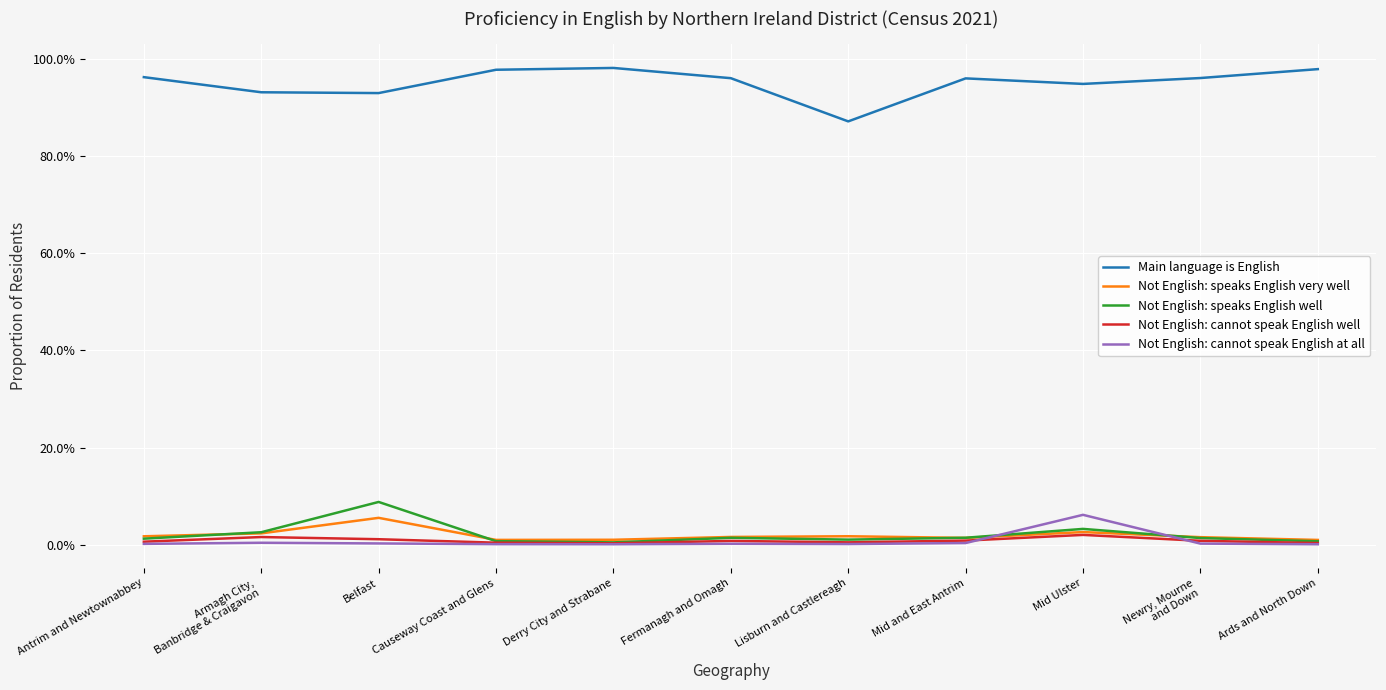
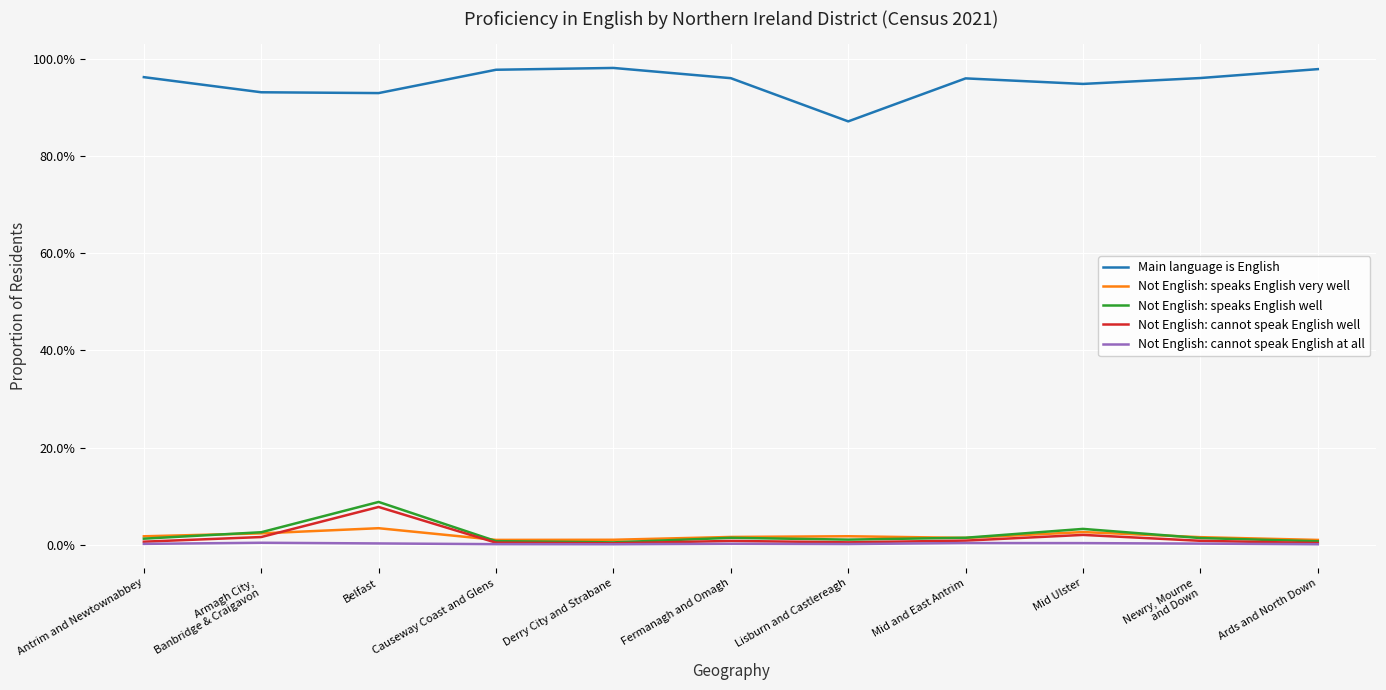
Not English: speaks English very well, Belfast: 6% -> 3%
Not English: cannot speak English well, Belfast: 1% -> 8%
Not English: cannot speak English at all, Mid Ulster: 6% -> 0%
